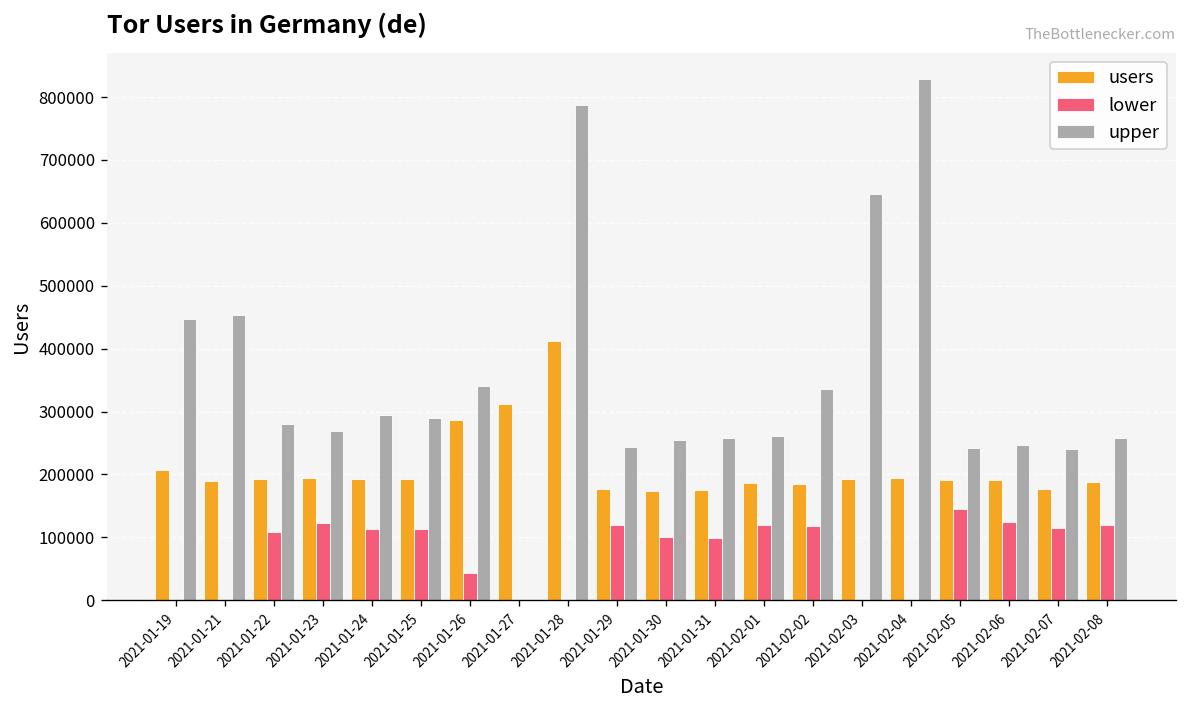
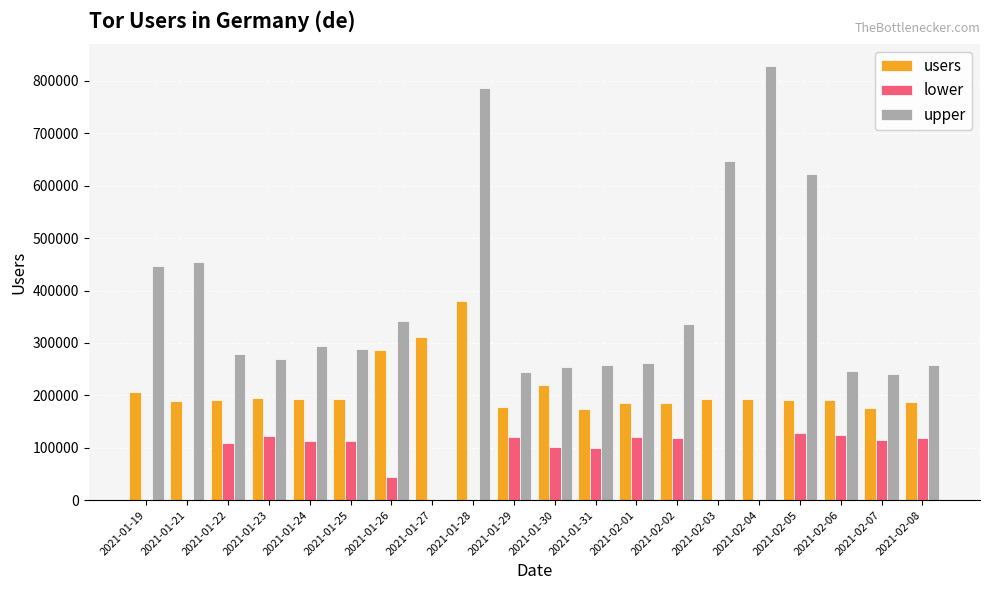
users, 2021-01-28: 410000 -> 380000
users, 2021-01-30: 170000 -> 220000
lower, 2021-02-05: 140000 -> 130000
upper, 2021-02-05: 240000 -> 620000
